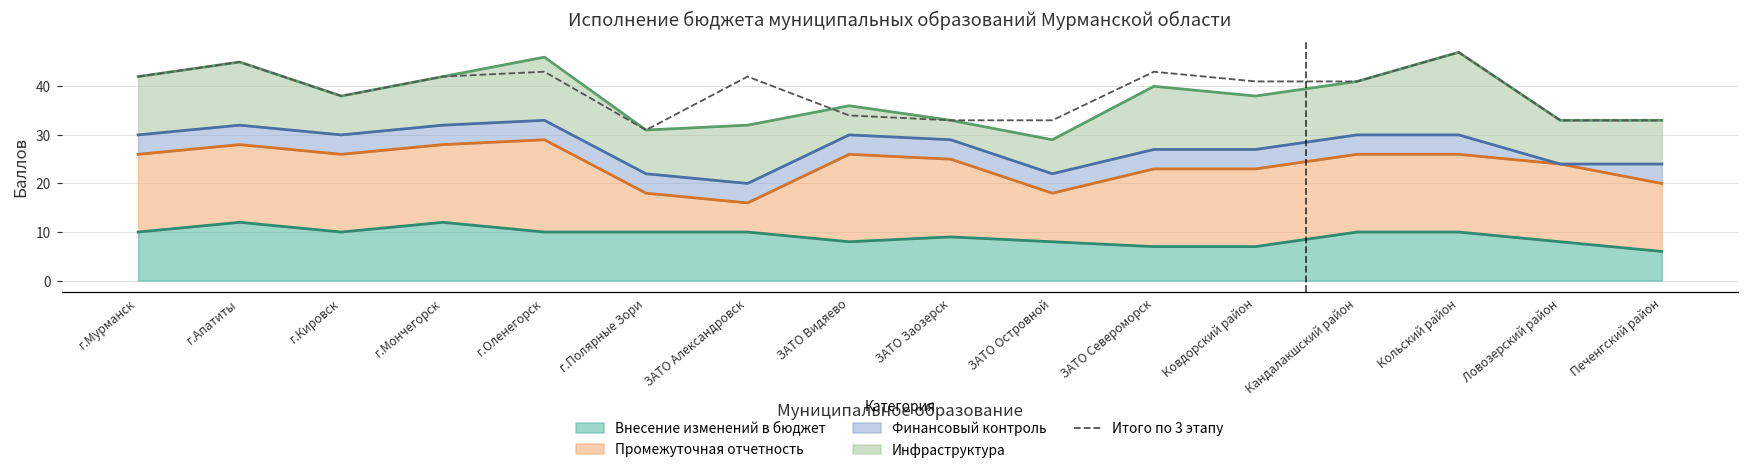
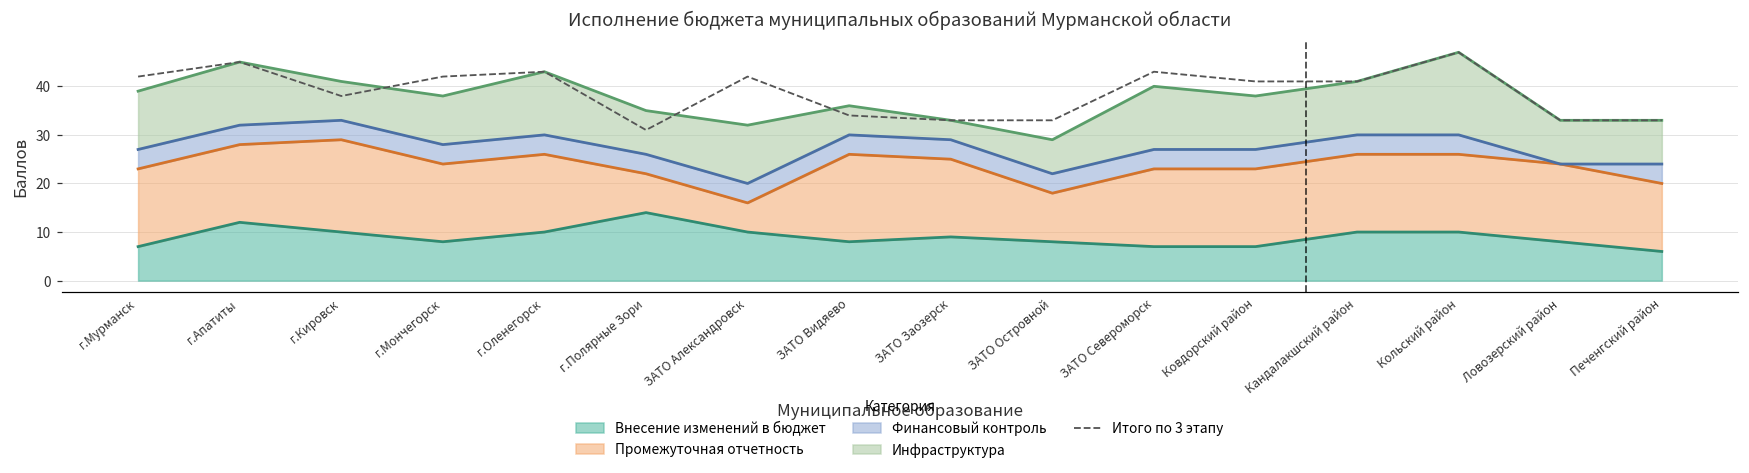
Внесение изменений в бюджет, г.Мурманск: 10 -> 7
Промежуточная отчетность, г.Кировск: 16 -> 19
Внесение изменений в бюджет, г.Мончегорск: 12 -> 8
Промежуточная отчетность, г.Оленегорск: 19 -> 16
Внесение изменений в бюджет, г.Полярные Зори: 10 -> 14
